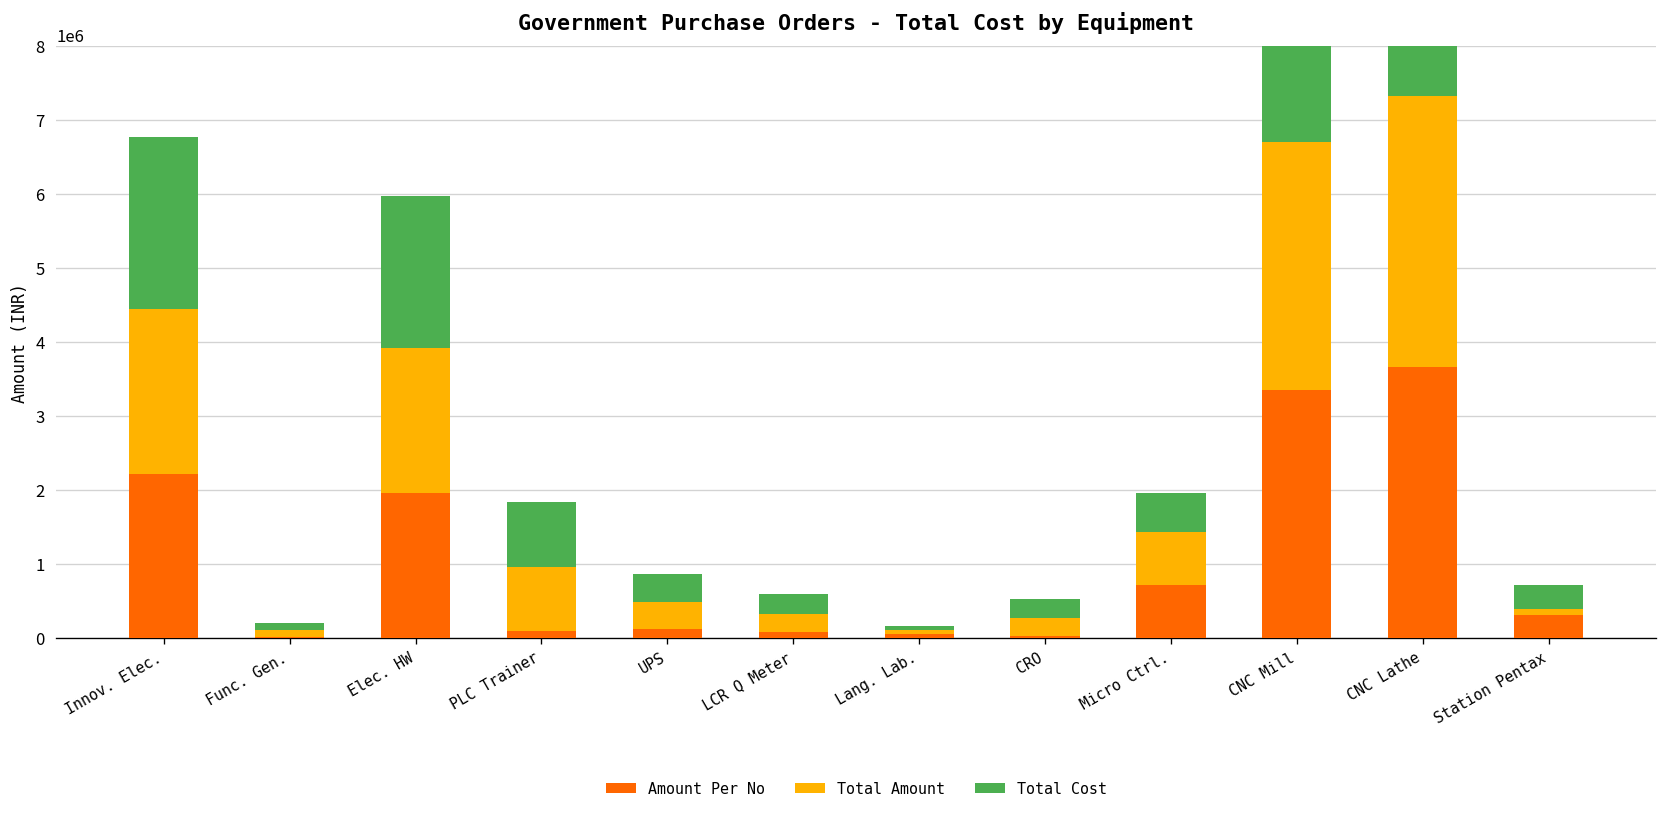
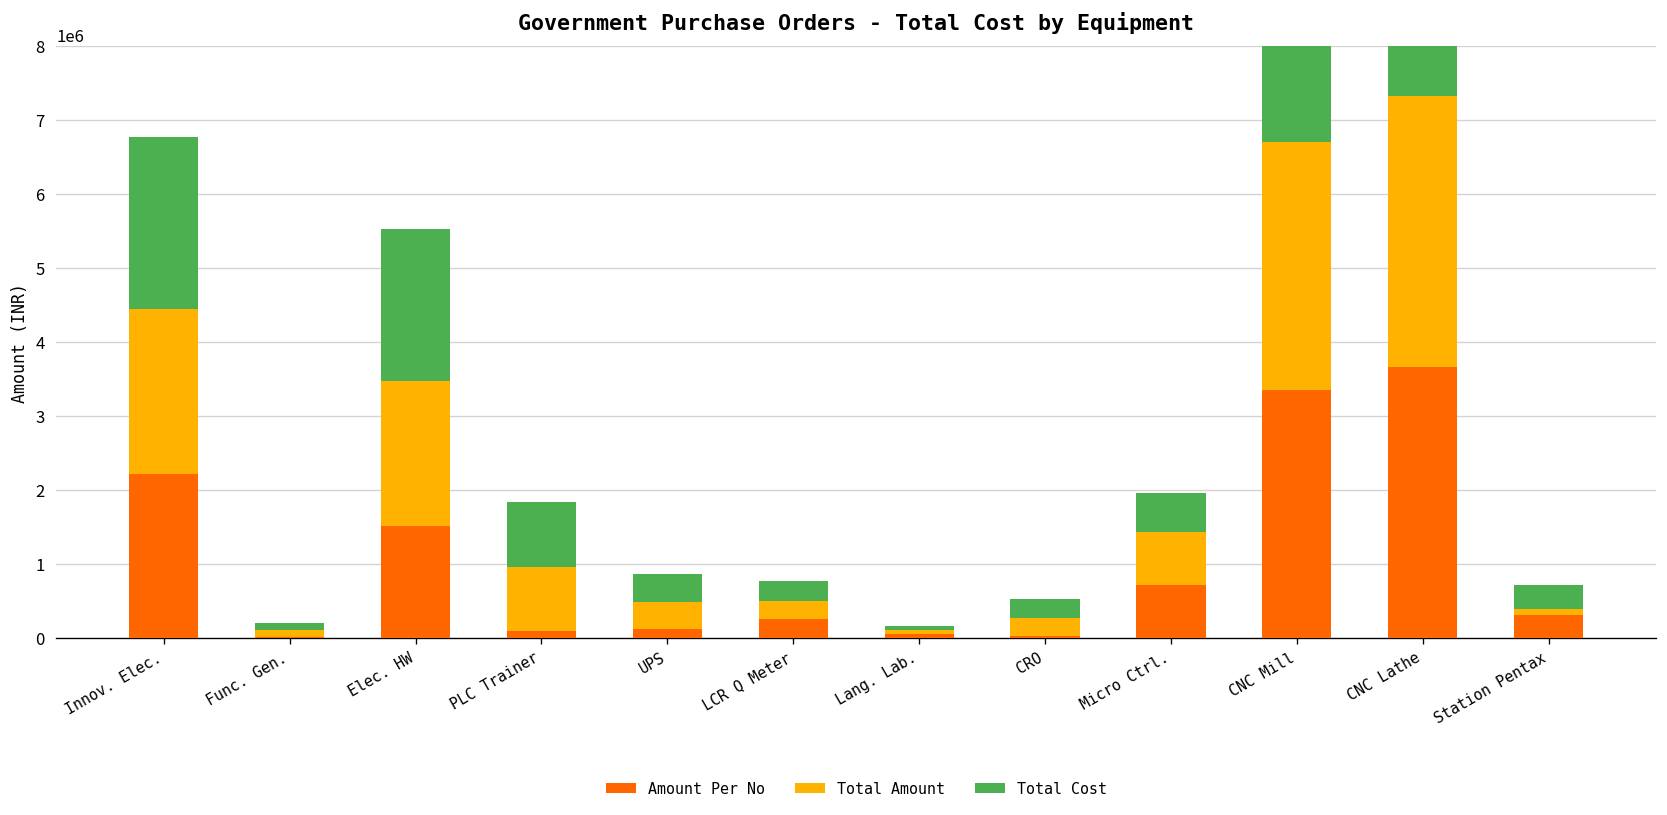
Amount Per No, Elec. HW: 2000000 -> 1500000
Amount Per No, LCR Q Meter: 100000 -> 300000
